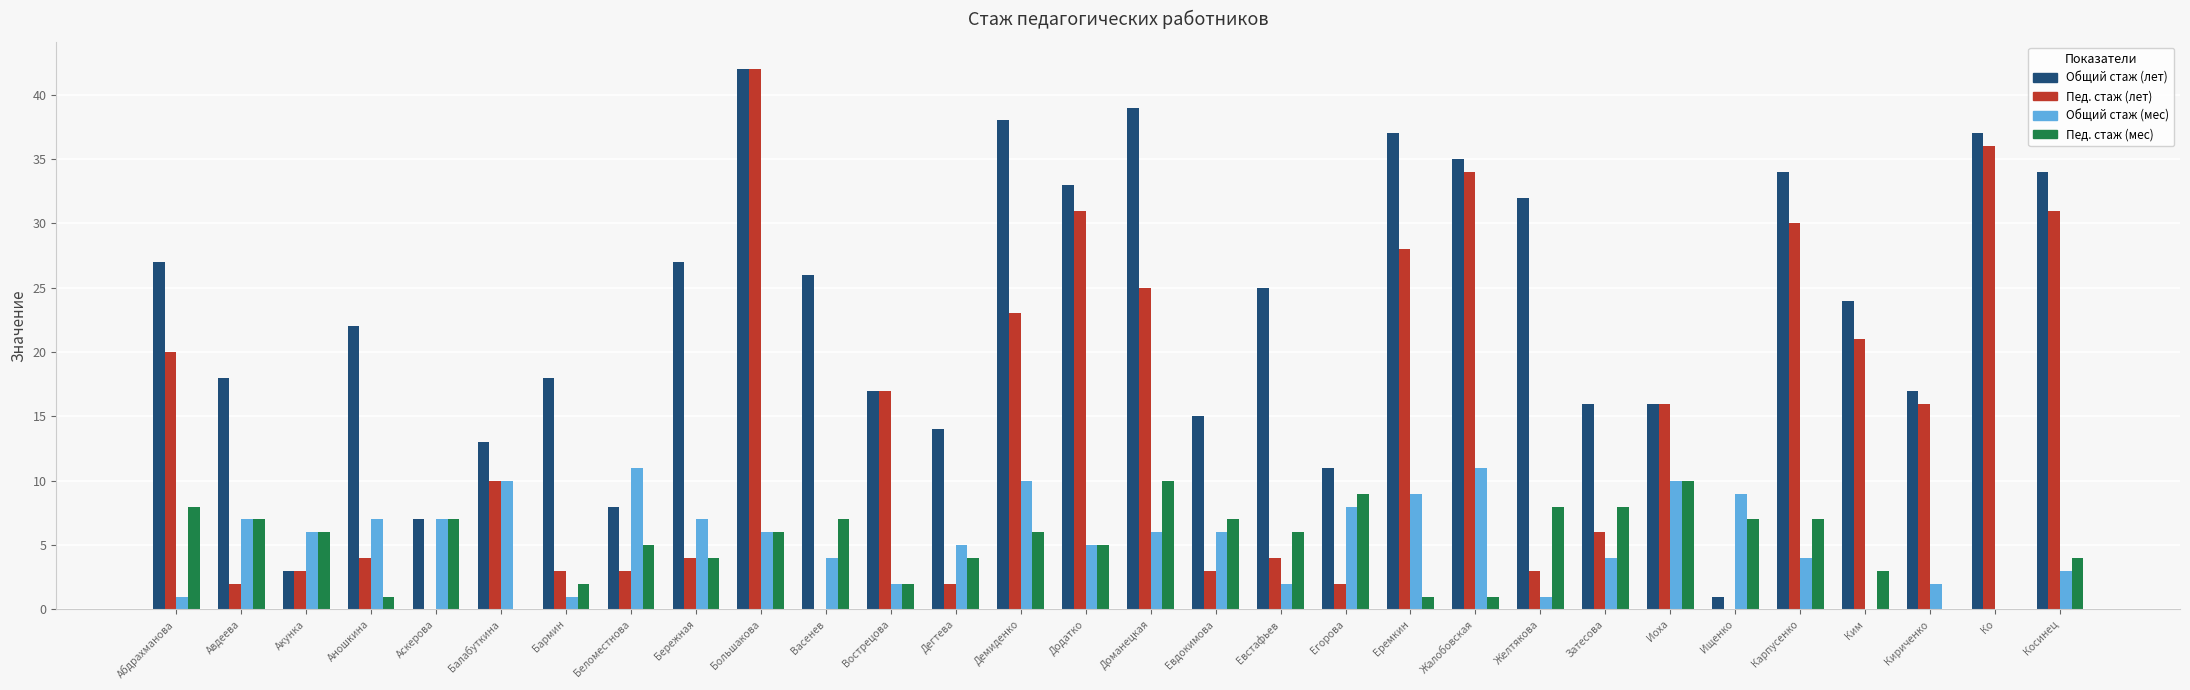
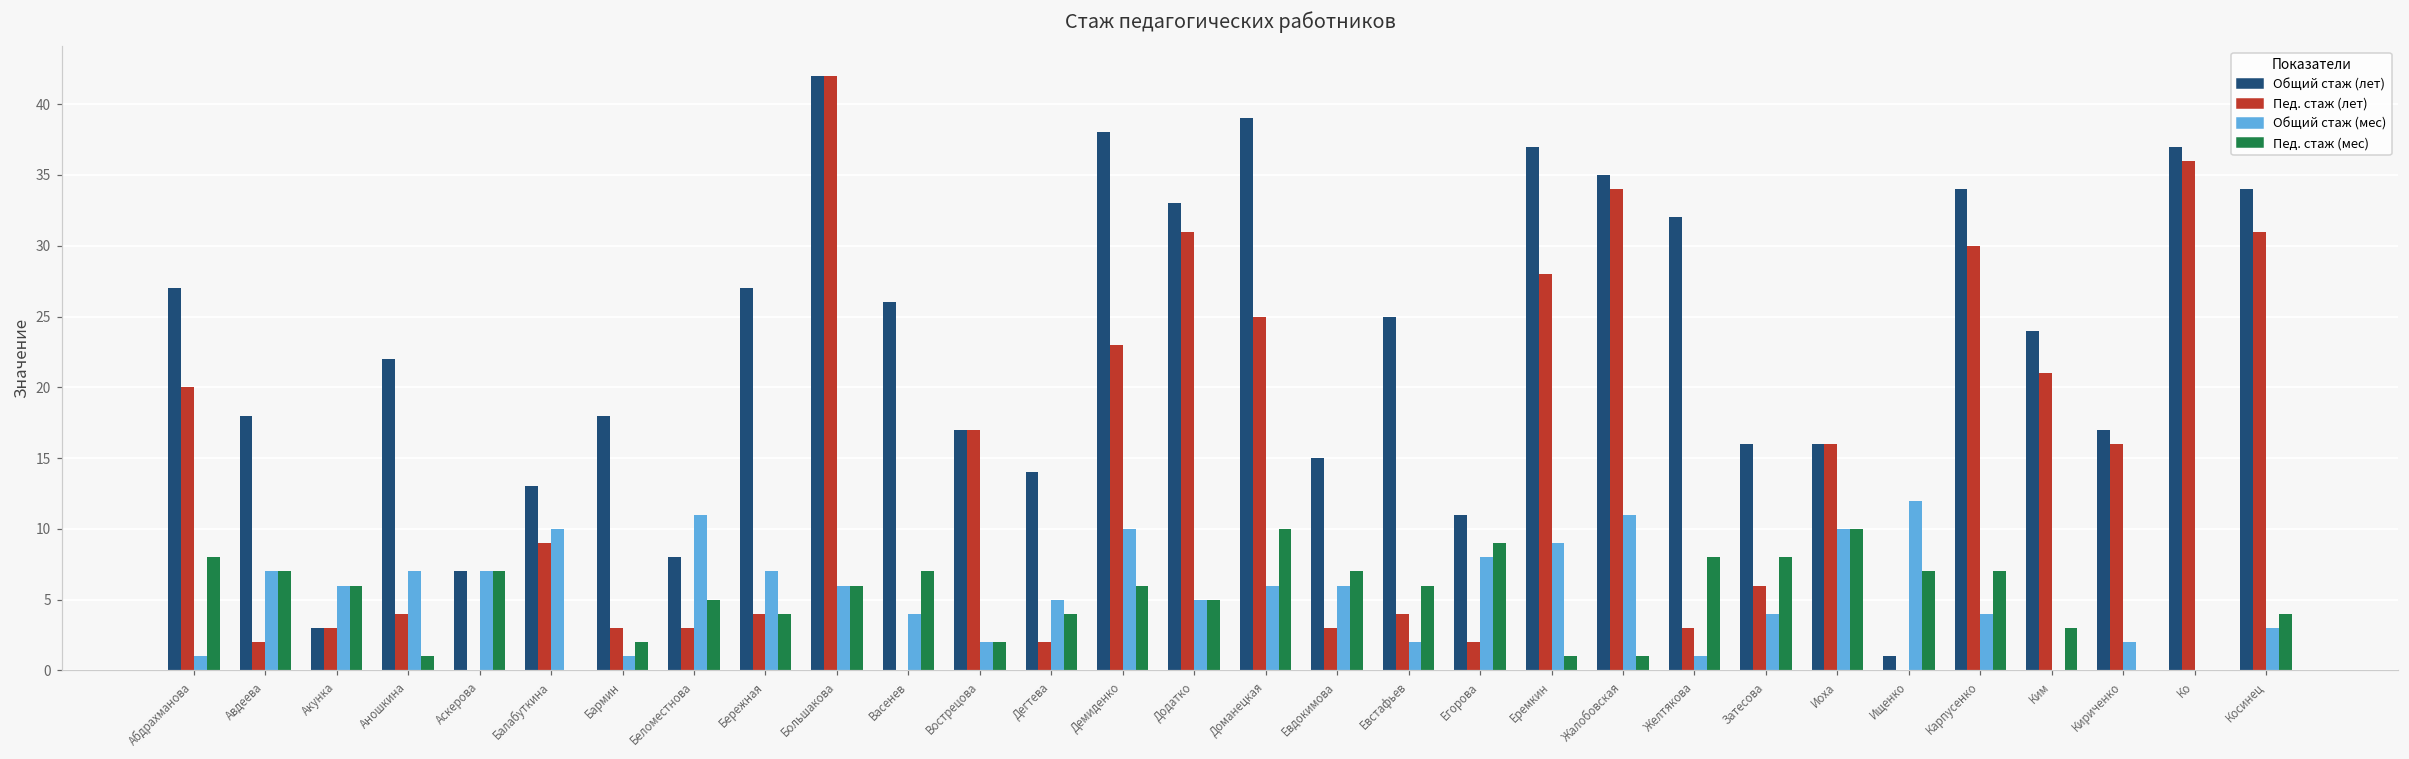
Пед. стаж (лет), Балабуткина: 10 -> 9
Общий стаж (мес), Ищенко: 9 -> 12
